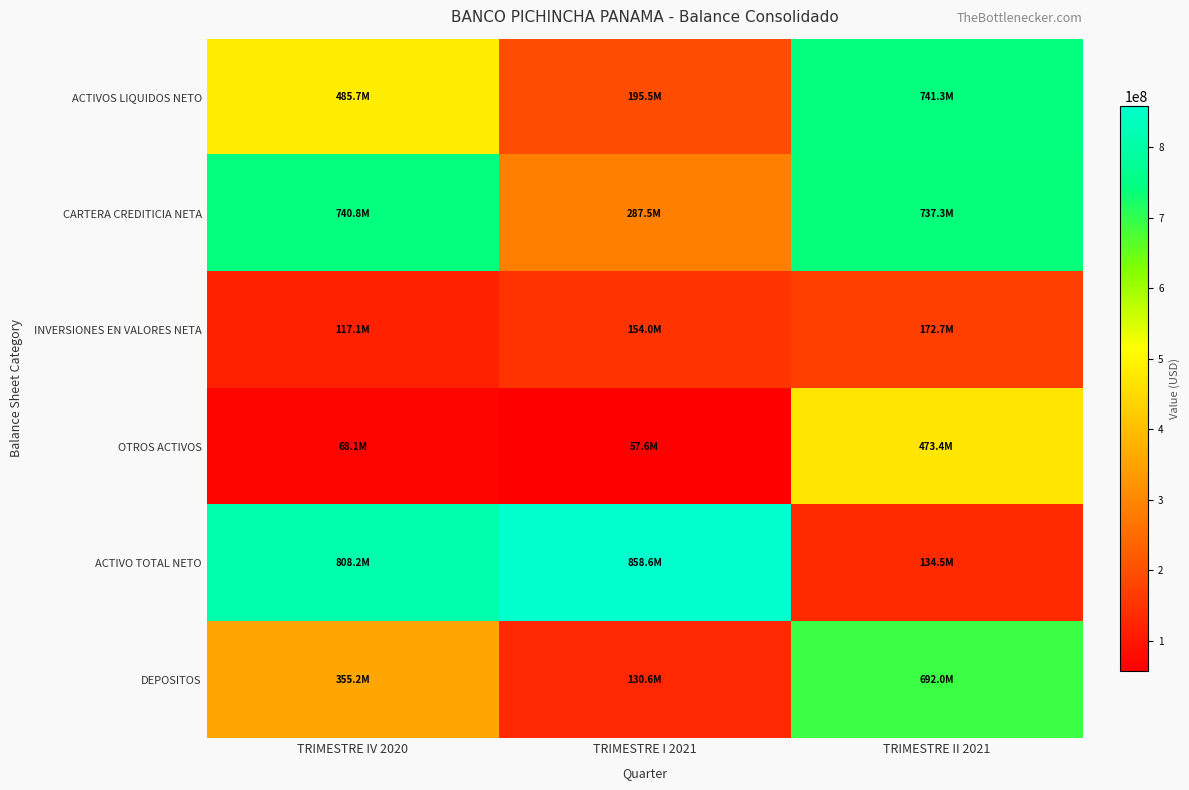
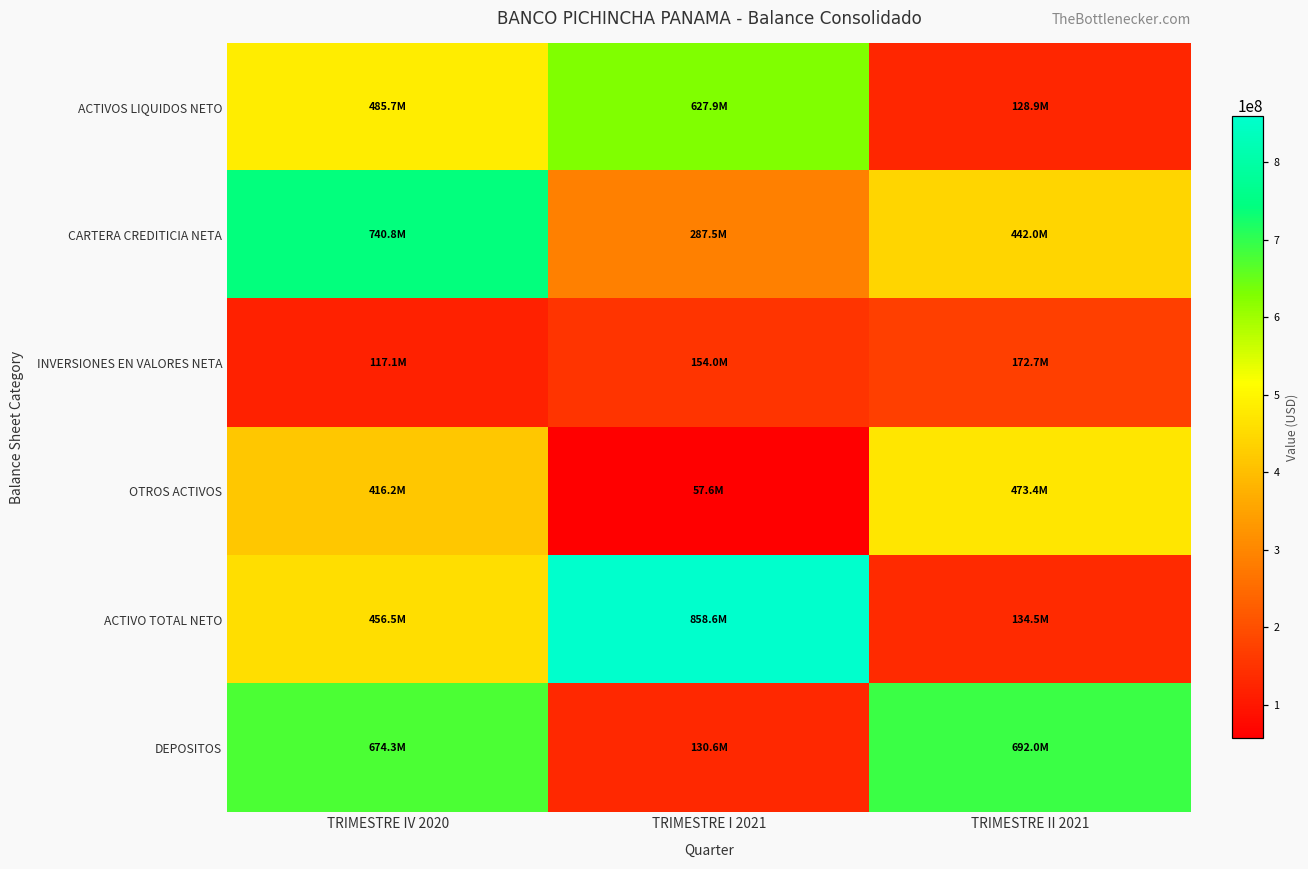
ACTIVOS LIQUIDOS NETO, TRIMESTRE I 2021: 195.5M -> 627.9M
ACTIVOS LIQUIDOS NETO, TRIMESTRE II 2021: 741.3M -> 128.9M
CARTERA CREDITICIA NETA, TRIMESTRE II 2021: 737.3M -> 442.0M
OTROS ACTIVOS, TRIMESTRE IV 2020: 68.1M -> 416.2M
ACTIVO TOTAL NETO, TRIMESTRE IV 2020: 808.2M -> 456.5M
DEPOSITOS, TRIMESTRE IV 2020: 355.2M -> 674.3M
